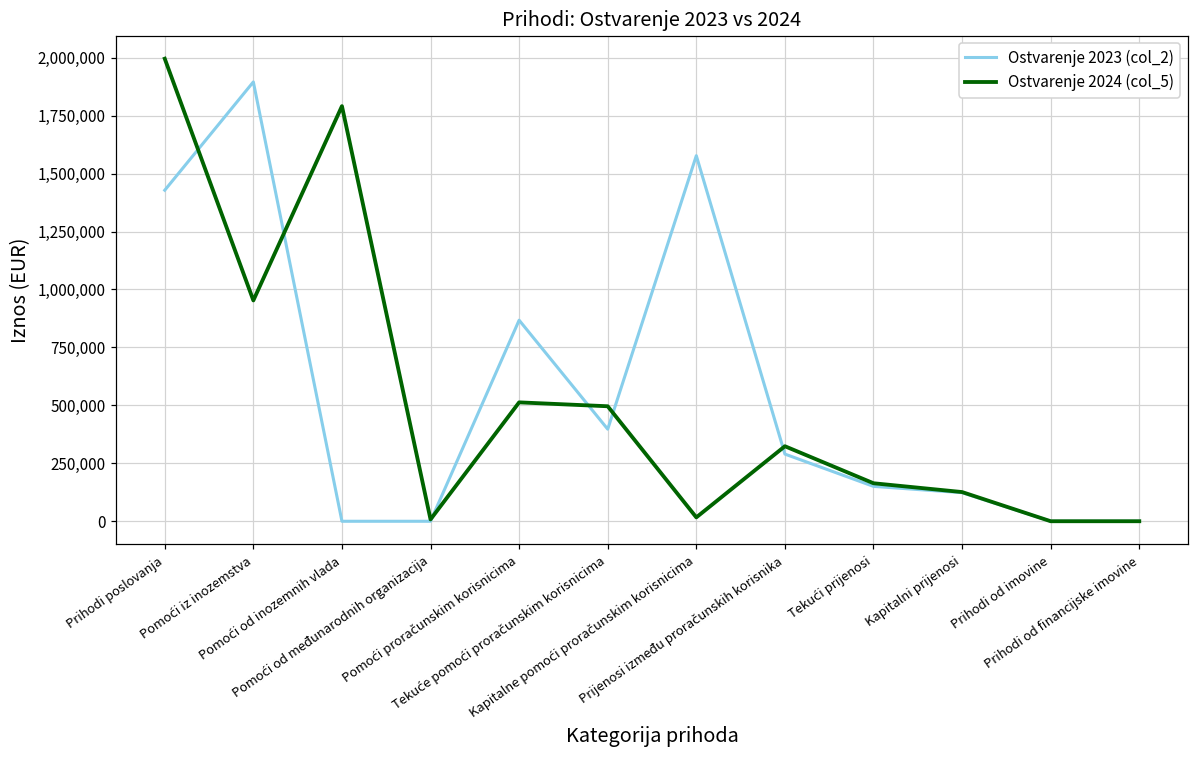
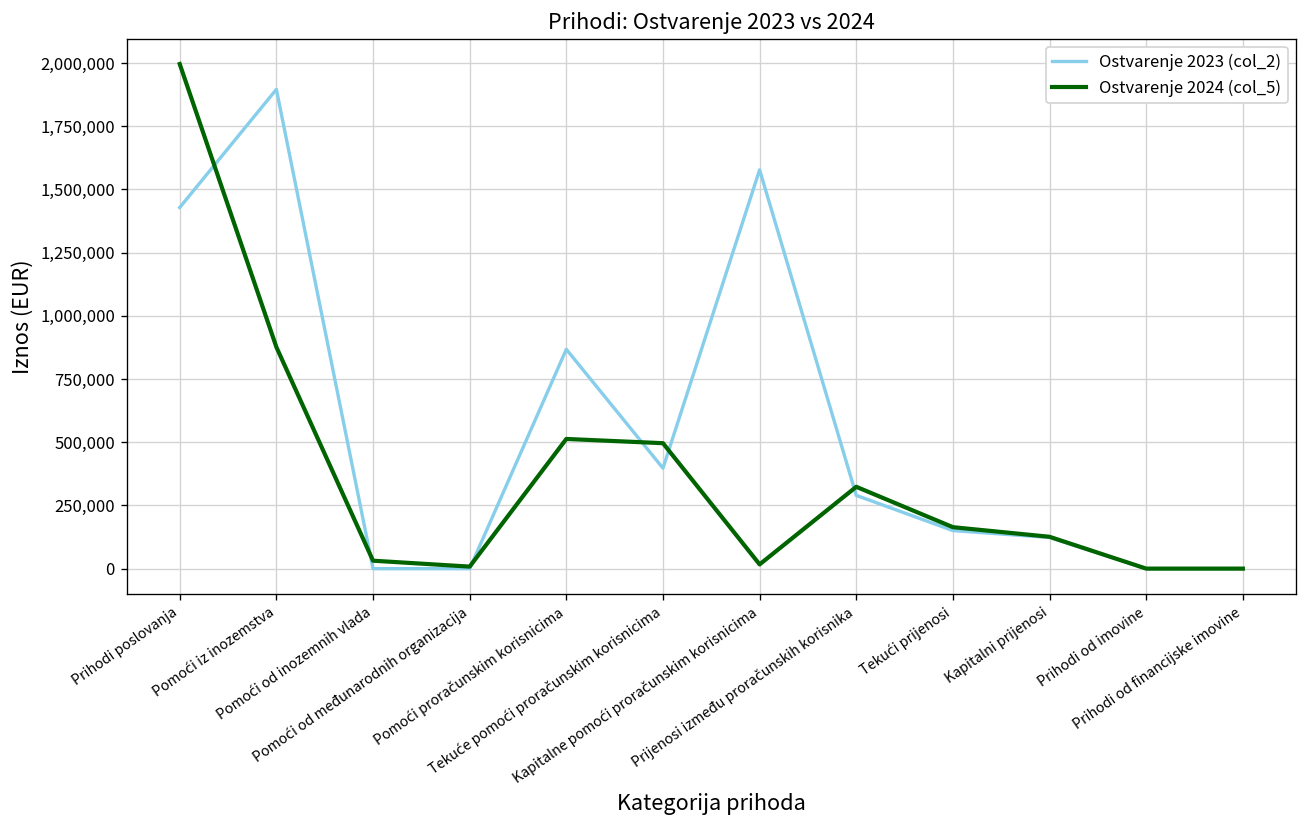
Ostvarenje 2024 (col_5), Pomoći iz inozemstva: 950,000 -> 880,000
Ostvarenje 2024 (col_5), Pomoći od inozemnih vlada: 1,790,000 -> 30,000
